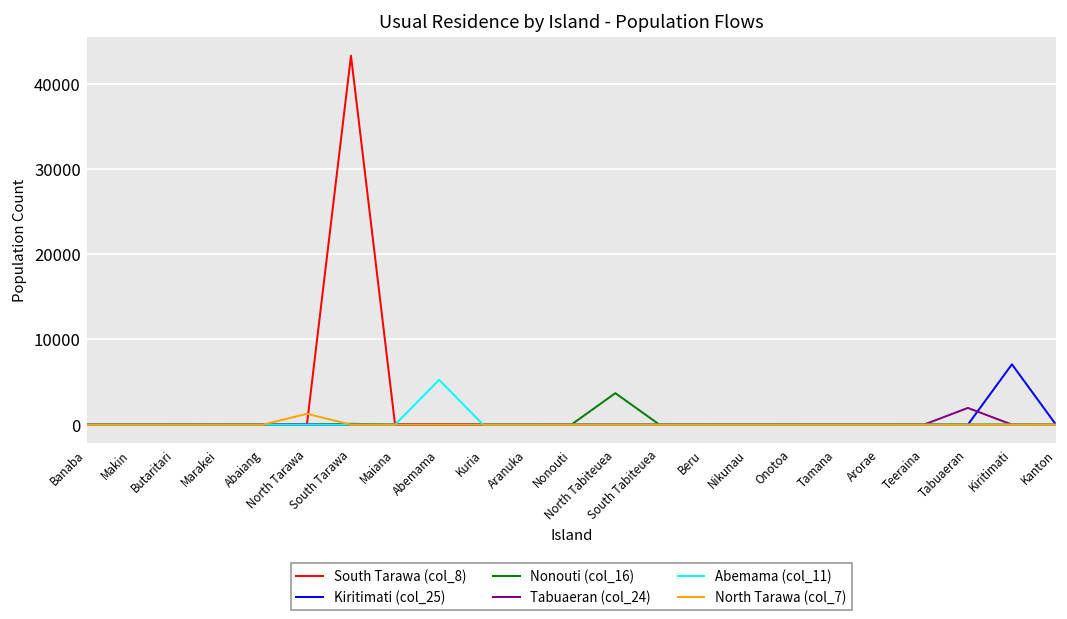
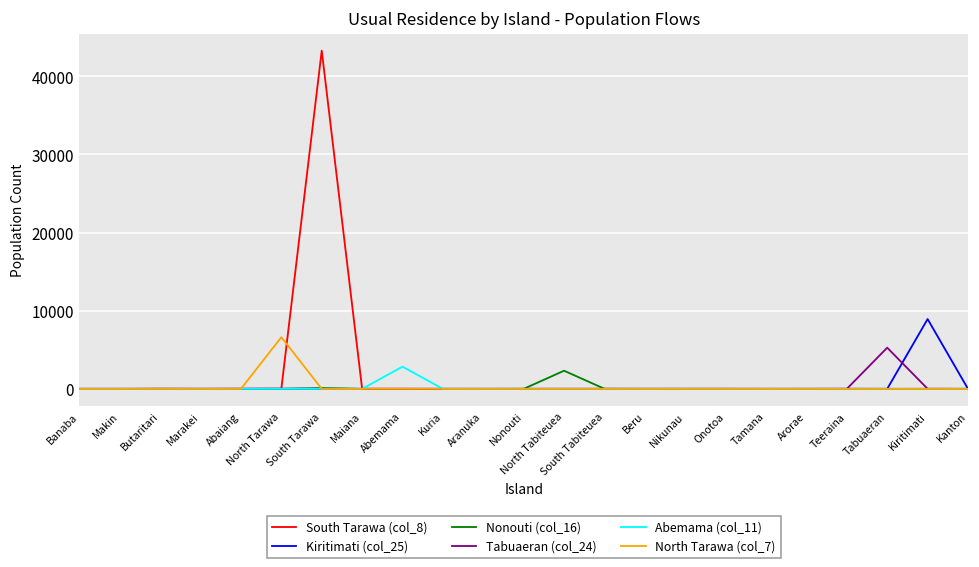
North Tarawa (col_7), North Tarawa: 1000 -> 7000
Abemama (col_11), Abemama: 5000 -> 3000
Nonouti (col_16), North Tabiteuea: 4000 -> 2000
Tabuaeran (col_24), Tabuaeran: 2000 -> 5000
Kiritimati (col_25), Kiritimati: 7000 -> 9000
